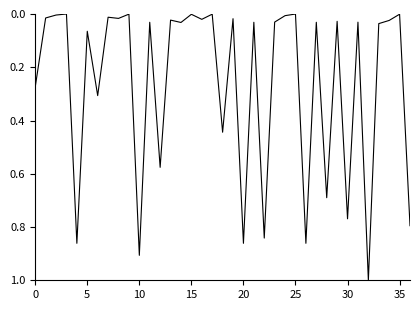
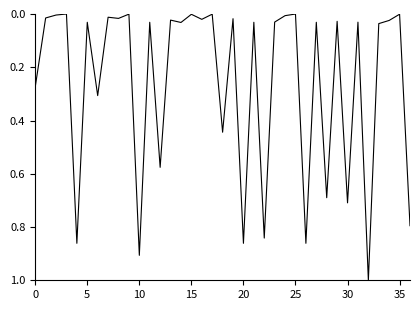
5: 0.06 -> 0.03
30: 0.77 -> 0.71
